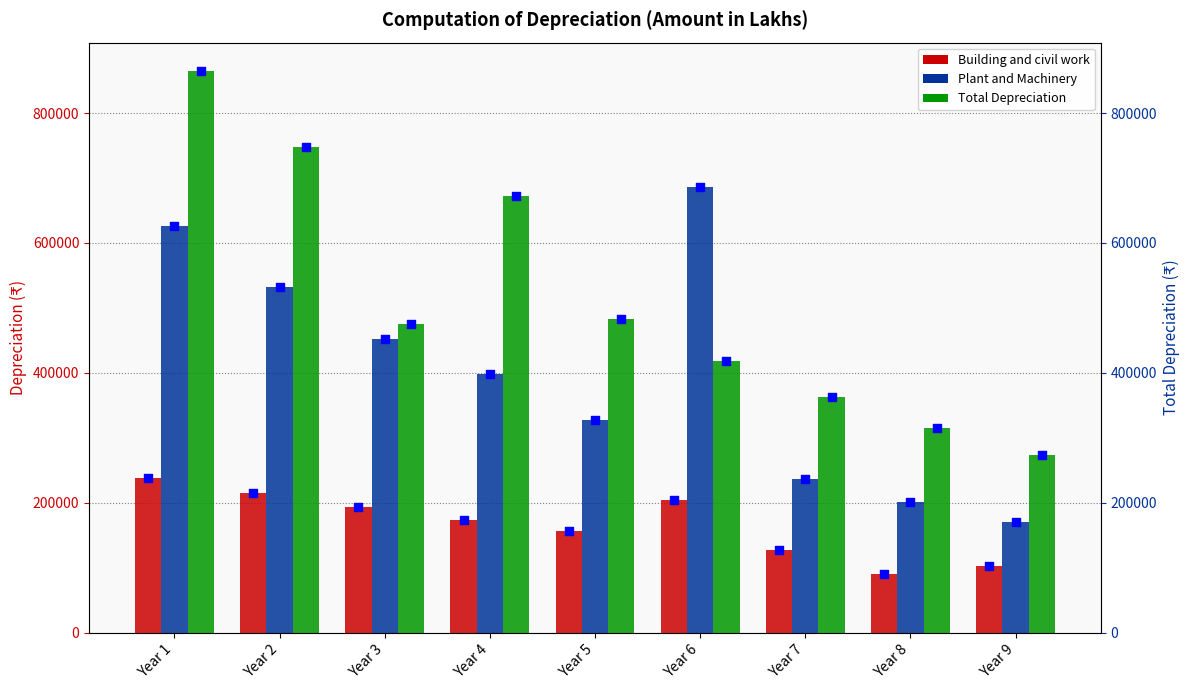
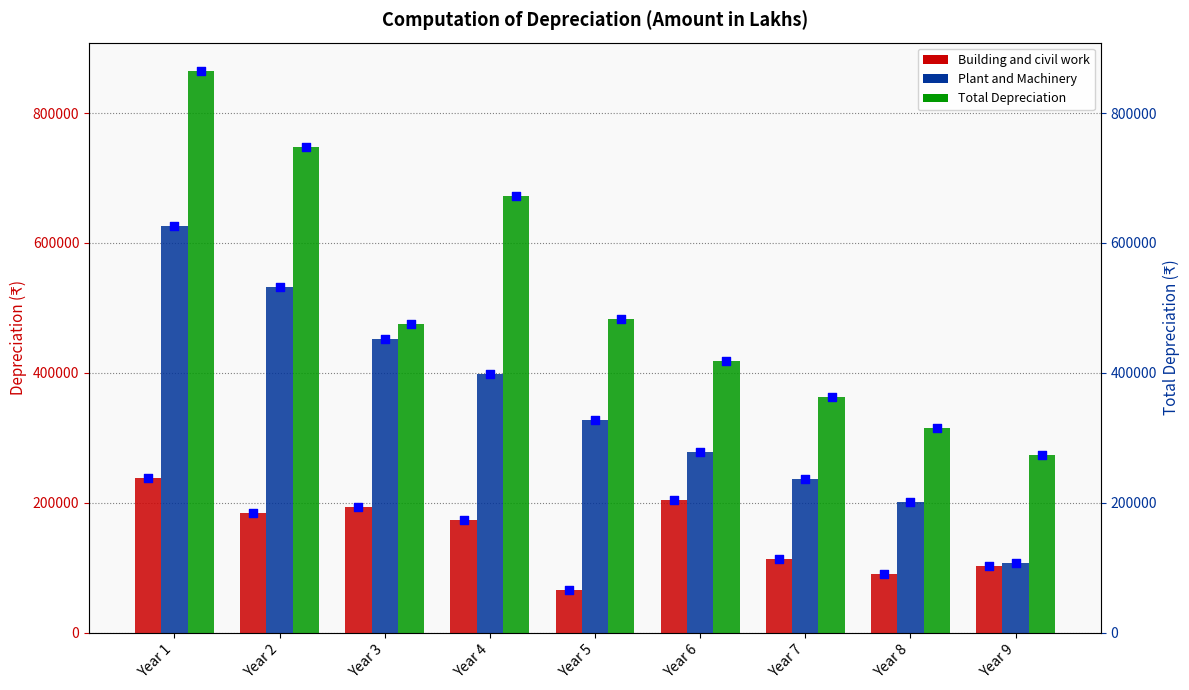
Building and civil work, Year 2: 210000 -> 180000
Building and civil work, Year 5: 160000 -> 70000
Plant and Machinery, Year 6: 690000 -> 280000
Building and civil work, Year 7: 130000 -> 110000
Plant and Machinery, Year 9: 170000 -> 110000
